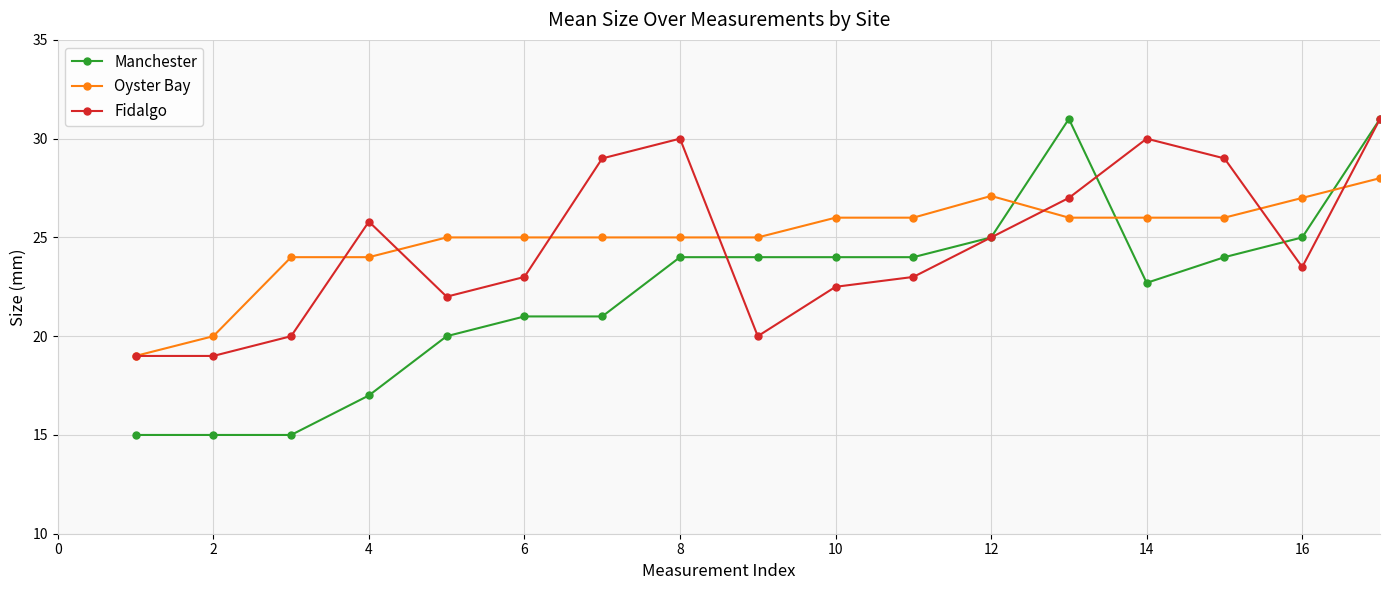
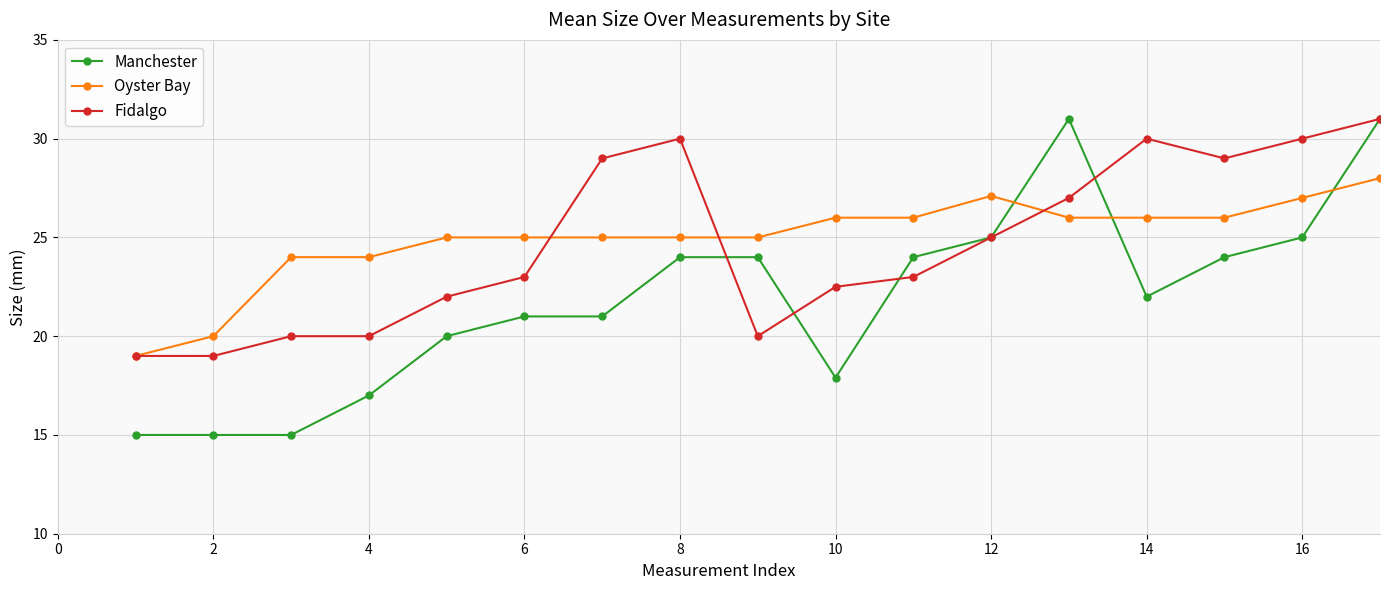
Fidalgo, 4: 25.8 -> 20.0
Manchester, 10: 24.0 -> 17.9
Manchester, 14: 22.7 -> 22.0
Fidalgo, 16: 23.5 -> 30.0
